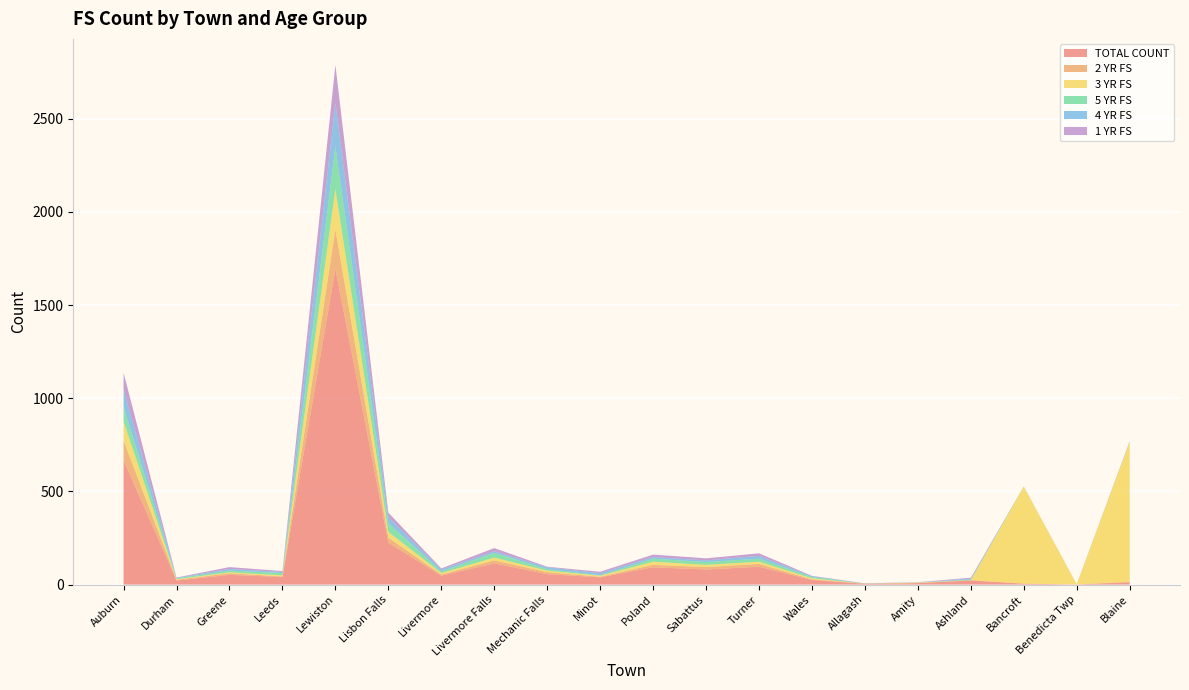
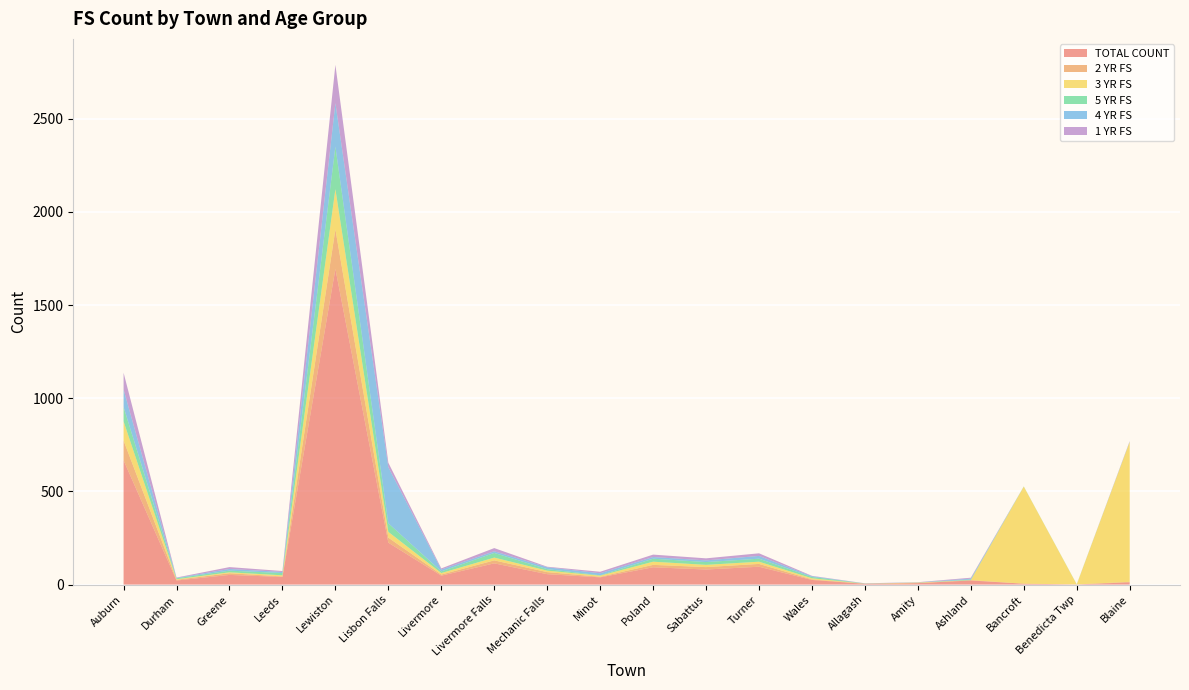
4 YR FS, Lisbon Falls: 30 -> 300
